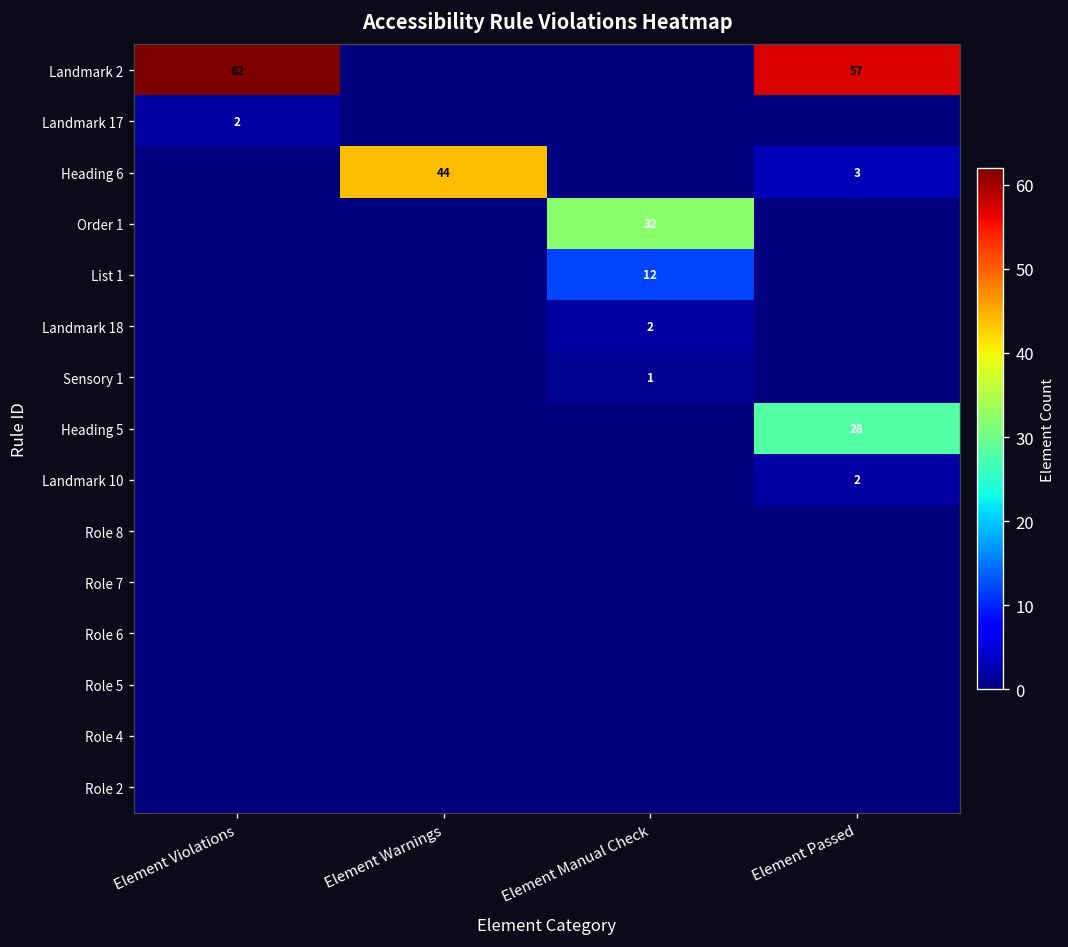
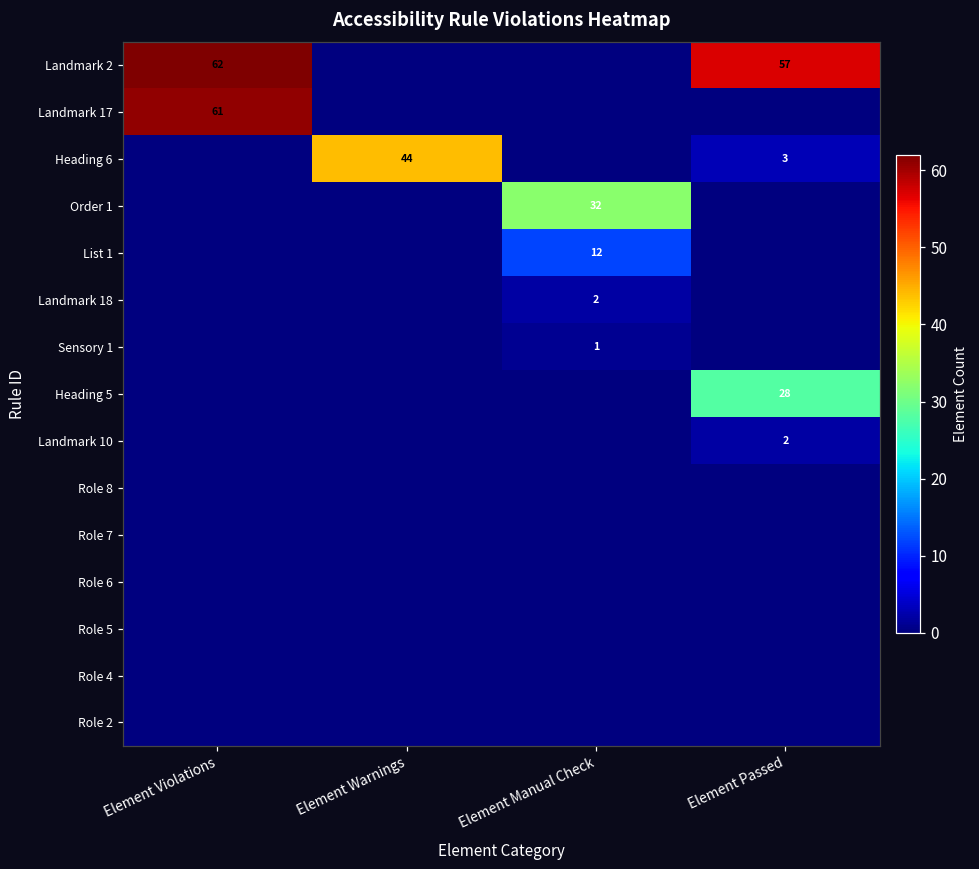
Landmark 17, Element Violations: 2 -> 61
